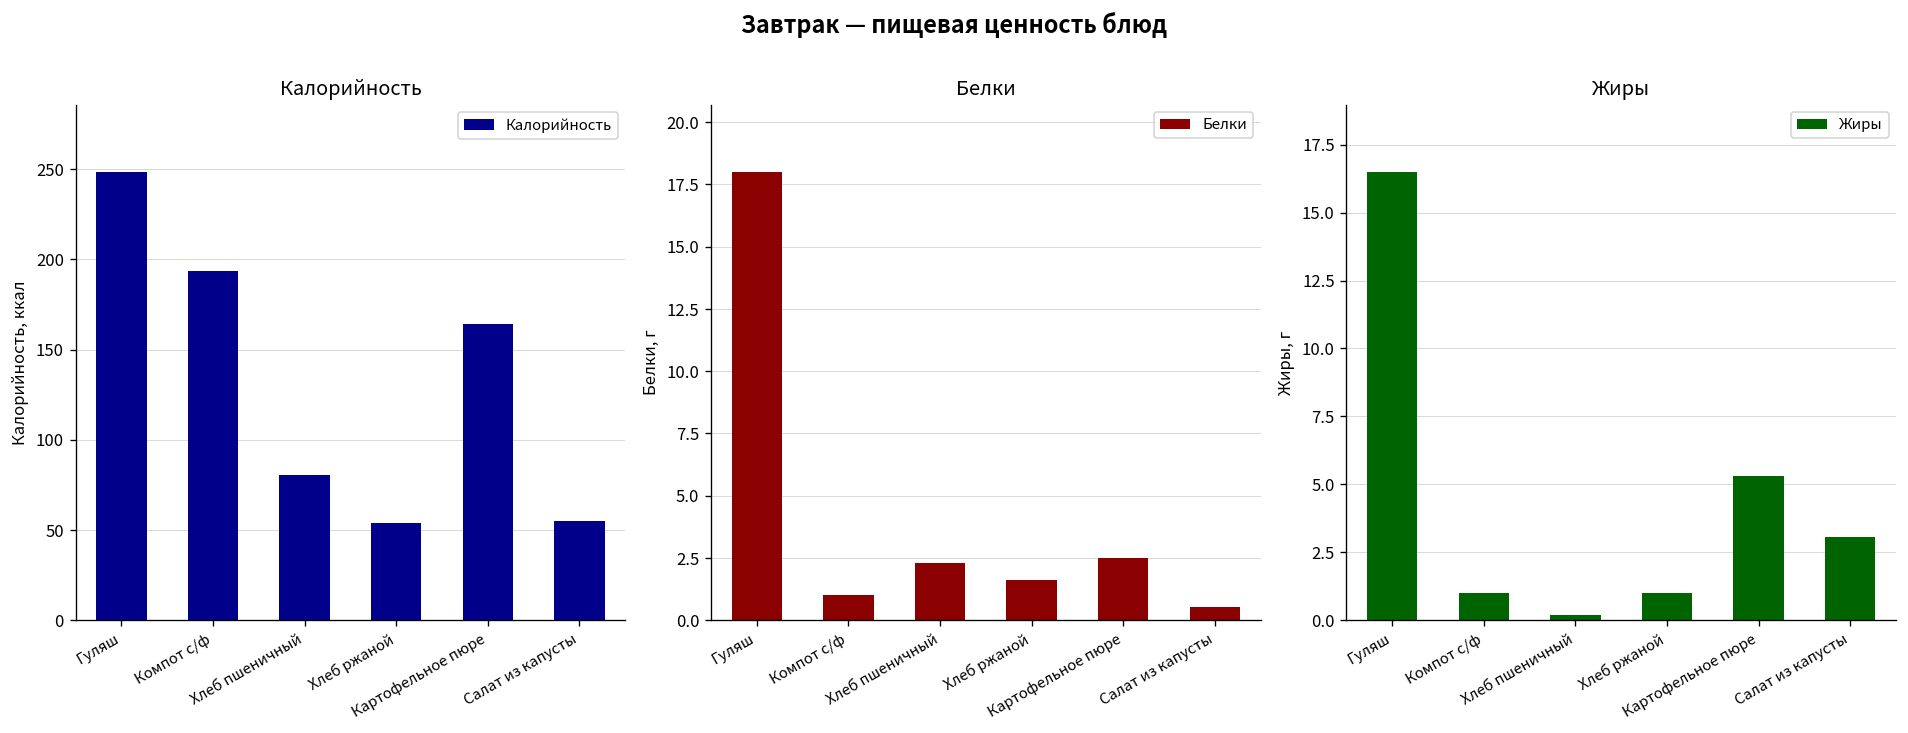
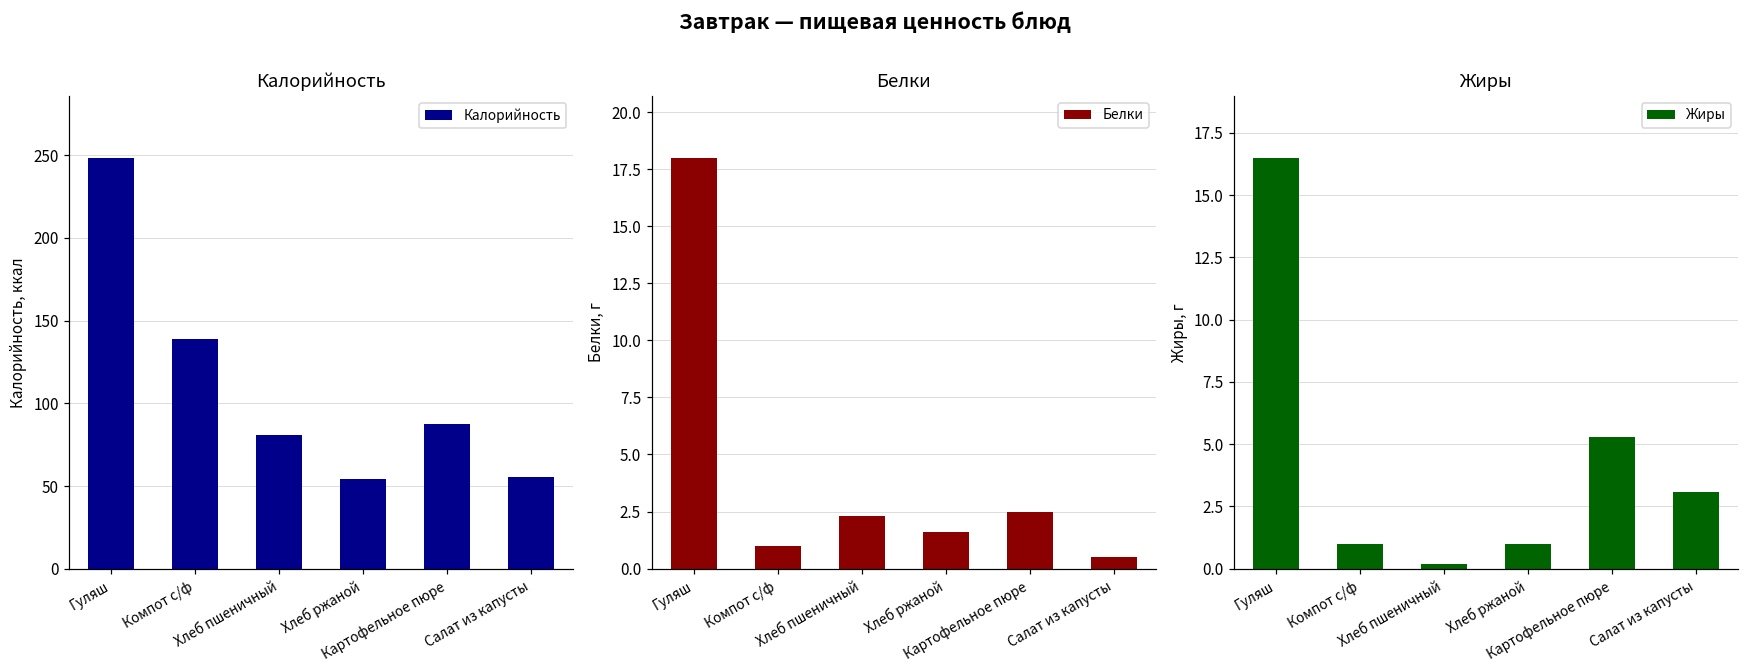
Калорийность, Компот с/ф: 194 -> 139
Калорийность, Картофельное пюре: 164 -> 88
